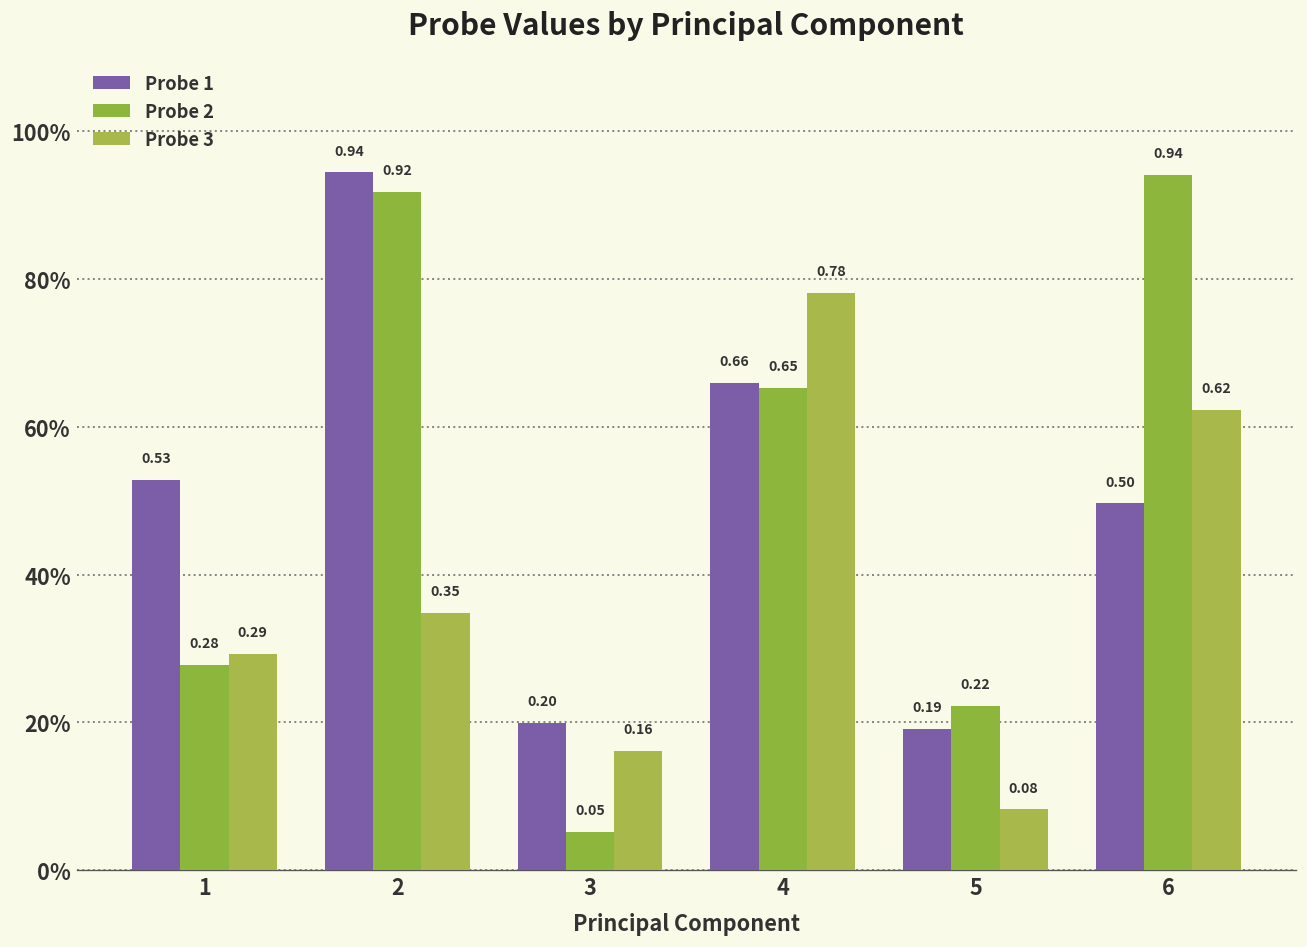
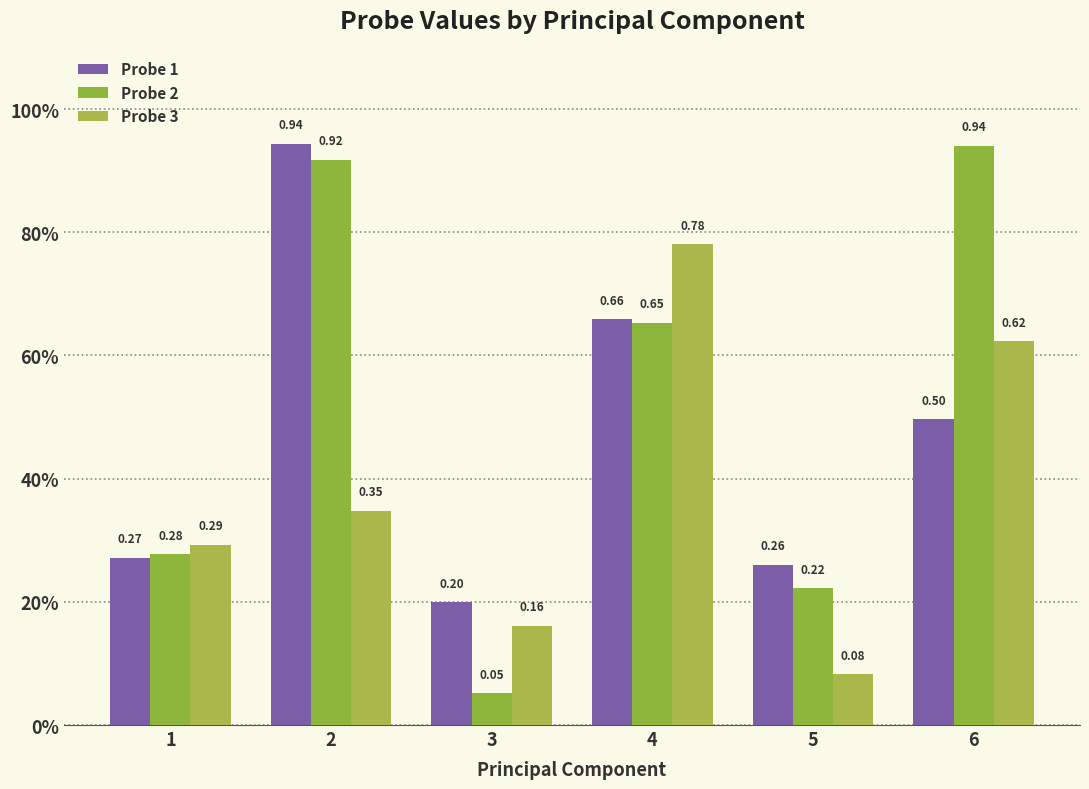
Probe 1, 1: 0.53 -> 0.27
Probe 1, 5: 0.19 -> 0.26
